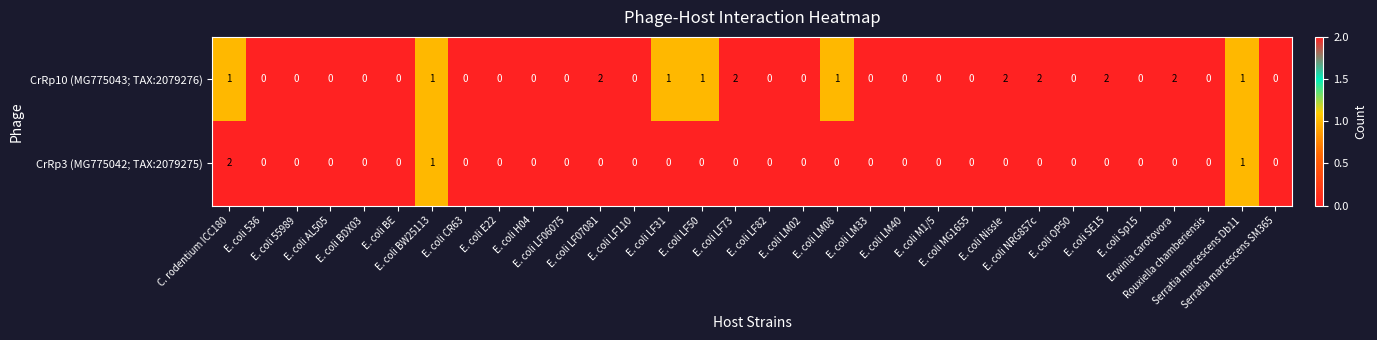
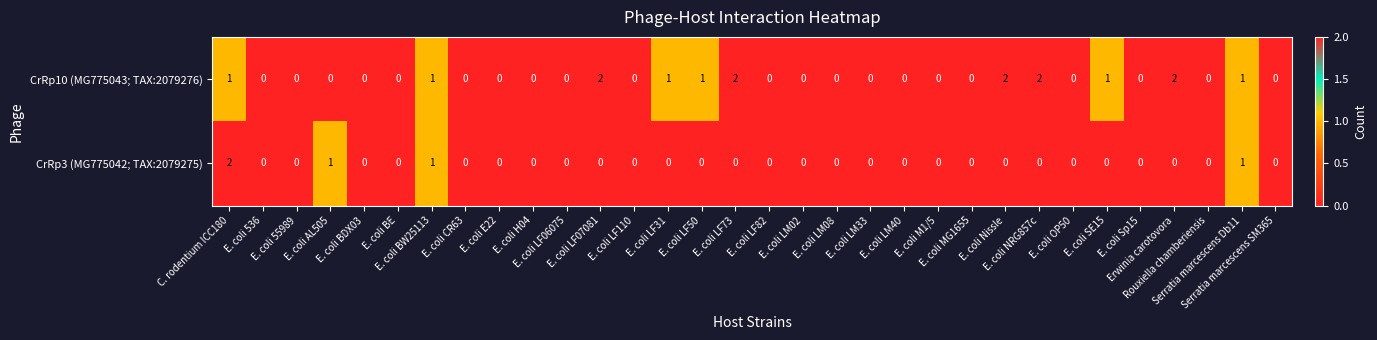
CrRp10 (MG775043; TAX:2079276), E. coli LM08: 1 -> 0
CrRp10 (MG775043; TAX:2079276), E. coli SE15: 2 -> 1
CrRp3 (MG775042; TAX:2079275), E. coli AL505: 0 -> 1
